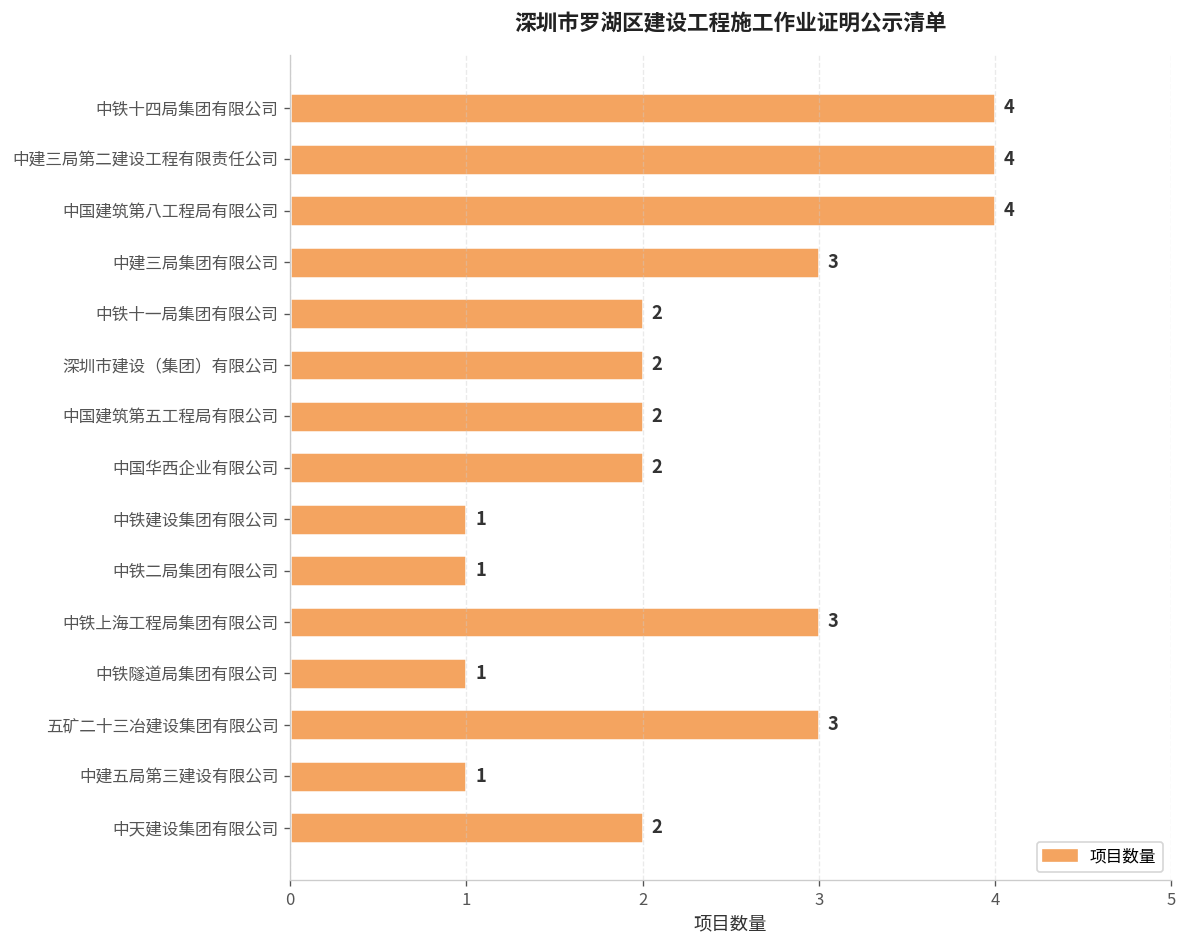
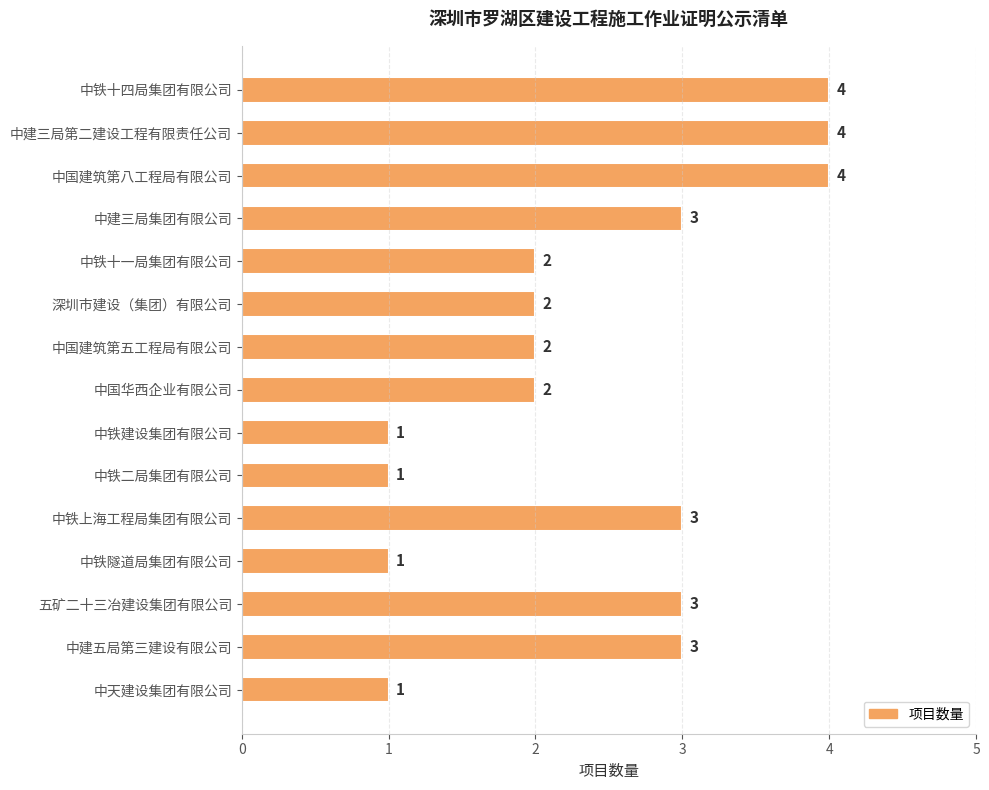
中建五局第三建设有限公司: 1 -> 3
中天建设集团有限公司: 2 -> 1
